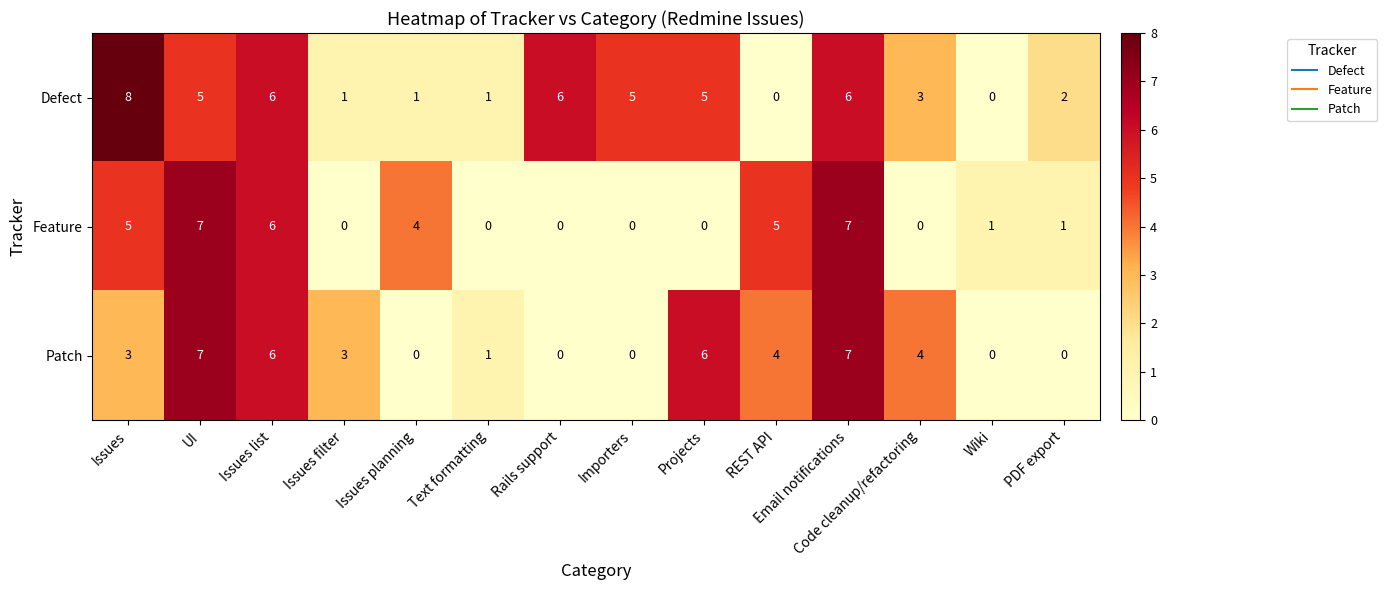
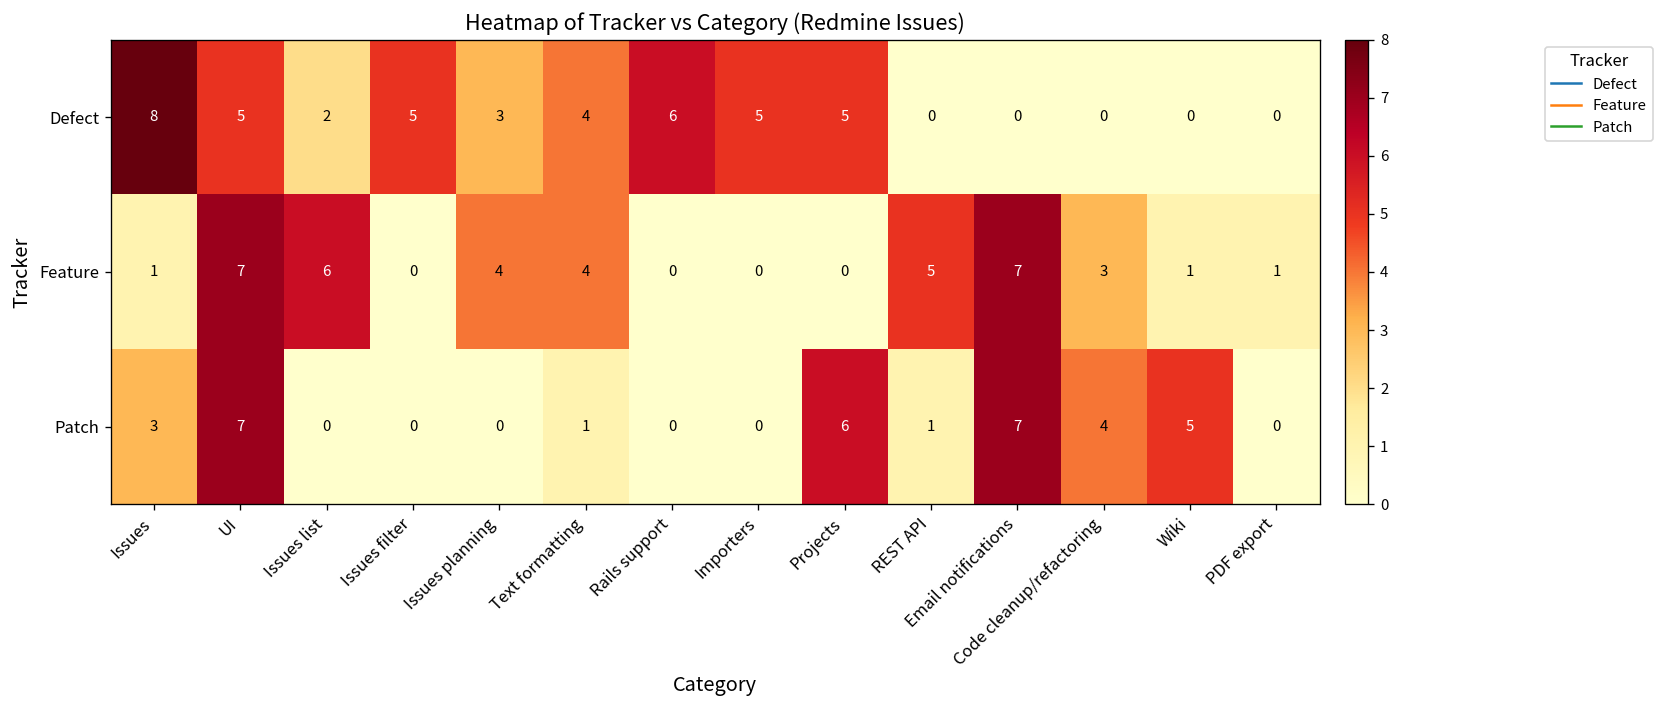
Defect, Issues list: 6 -> 2
Defect, Issues filter: 1 -> 5
Defect, Issues planning: 1 -> 3
Defect, Text formatting: 1 -> 4
Defect, Email notifications: 6 -> 0
Defect, Code cleanup/refactoring: 3 -> 0
Defect, PDF export: 2 -> 0
Feature, Issues: 5 -> 1
Feature, Text formatting: 0 -> 4
Feature, Code cleanup/refactoring: 0 -> 3
Patch, Issues list: 6 -> 0
Patch, Issues filter: 3 -> 0
Patch, REST API: 4 -> 1
Patch, Wiki: 0 -> 5
